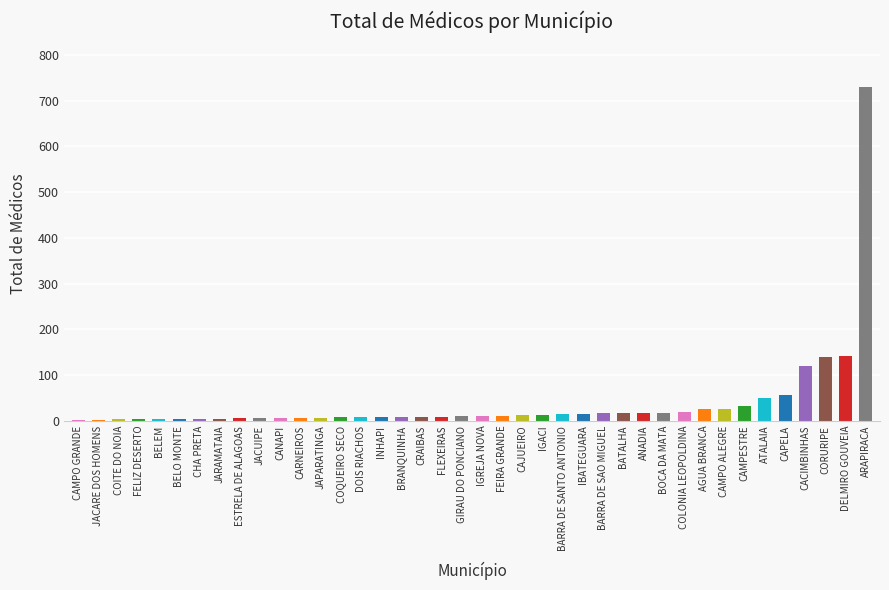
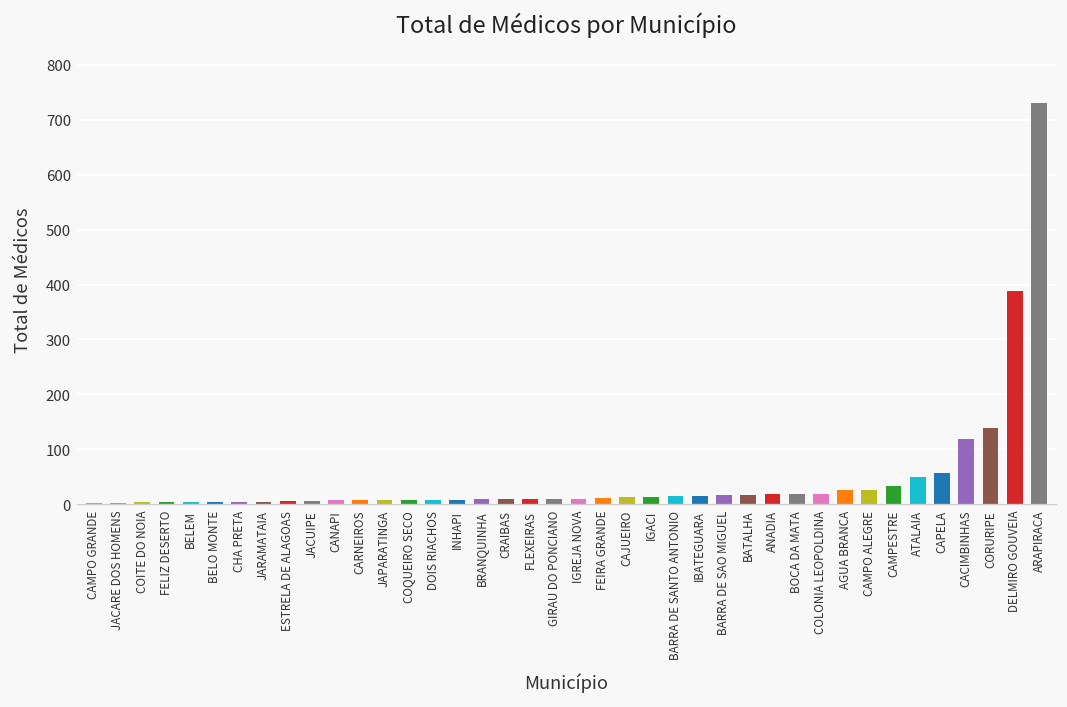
DELMIRO GOUVEIA: 140 -> 390
